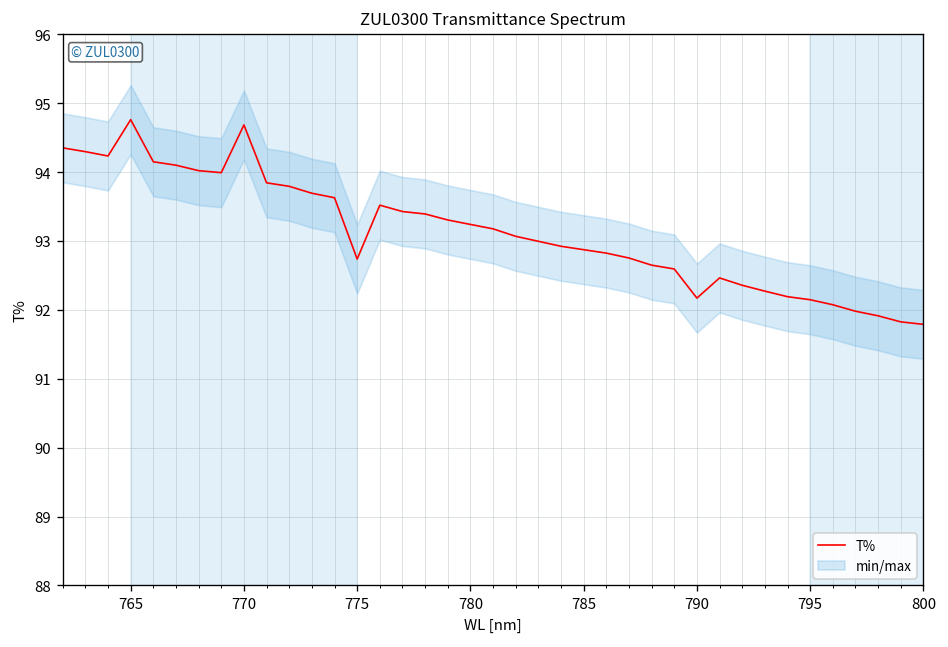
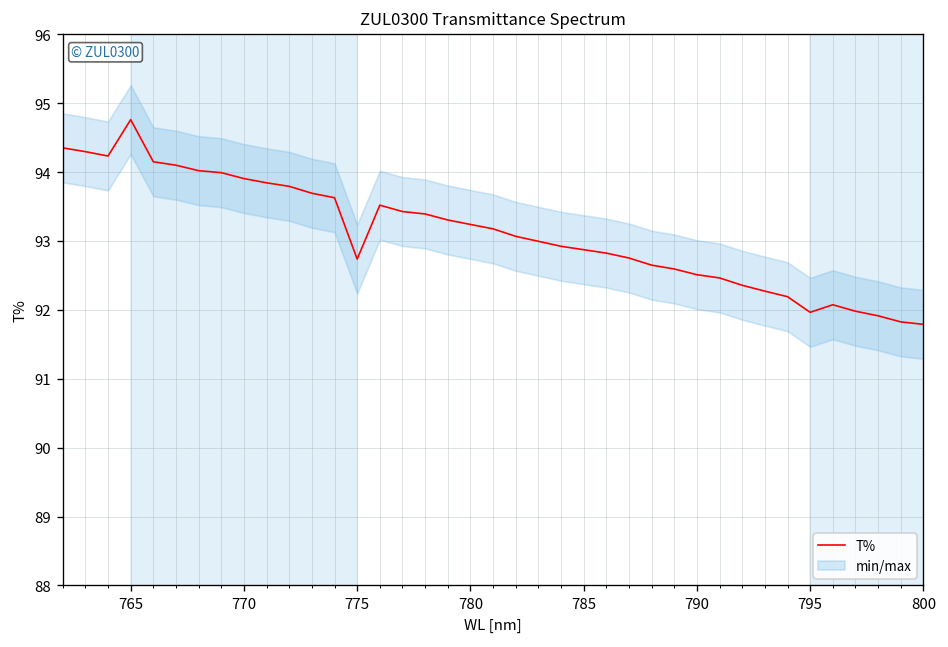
T%, 770: 94.7 -> 93.9
T%, 790: 92.2 -> 92.5
T%, 795: 92.1 -> 92.0
